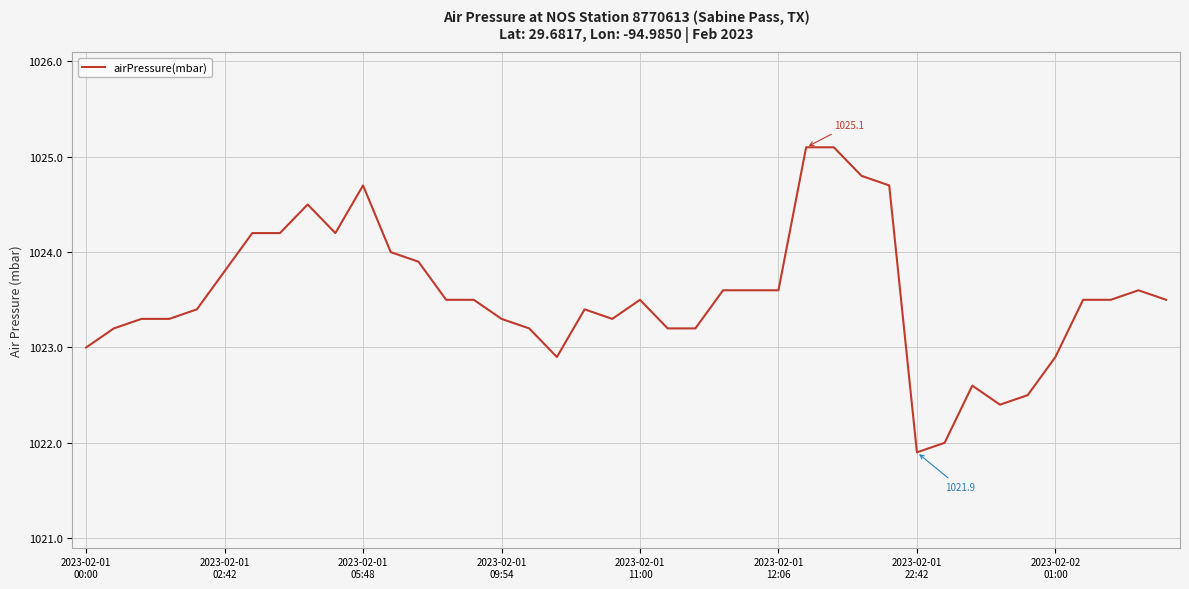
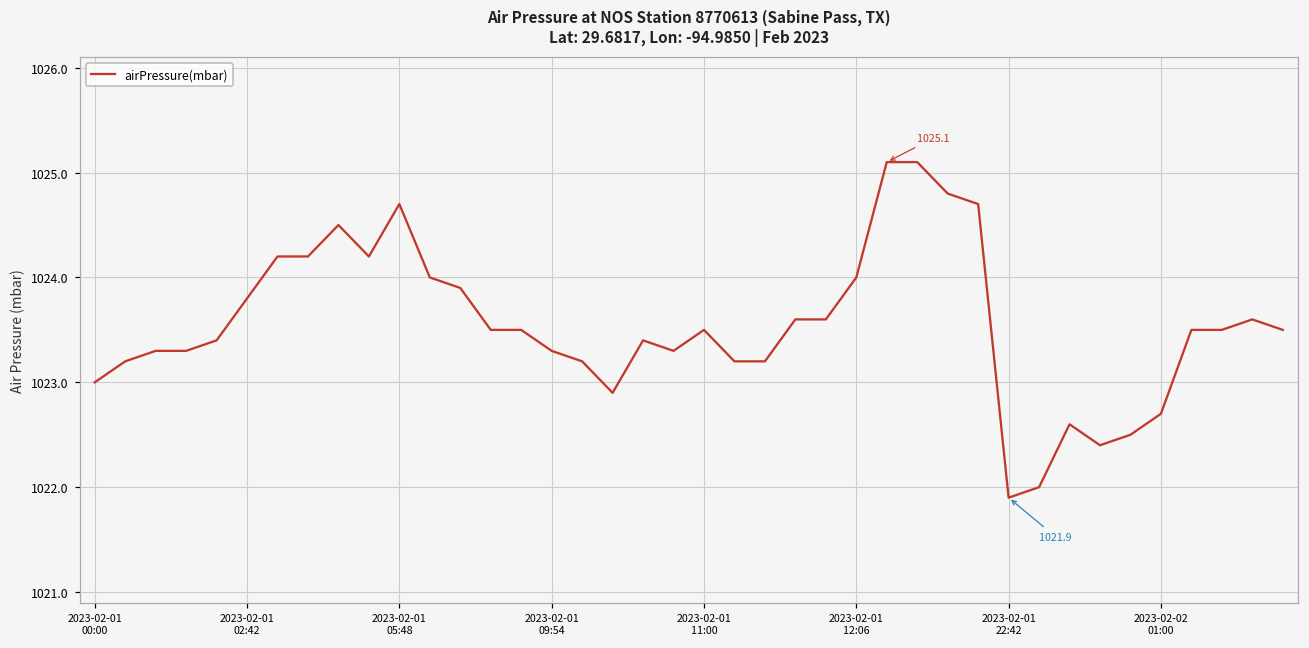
2023-02-01 12:06: 1023.6 -> 1024.0
2023-02-02 01:00: 1022.9 -> 1022.7
